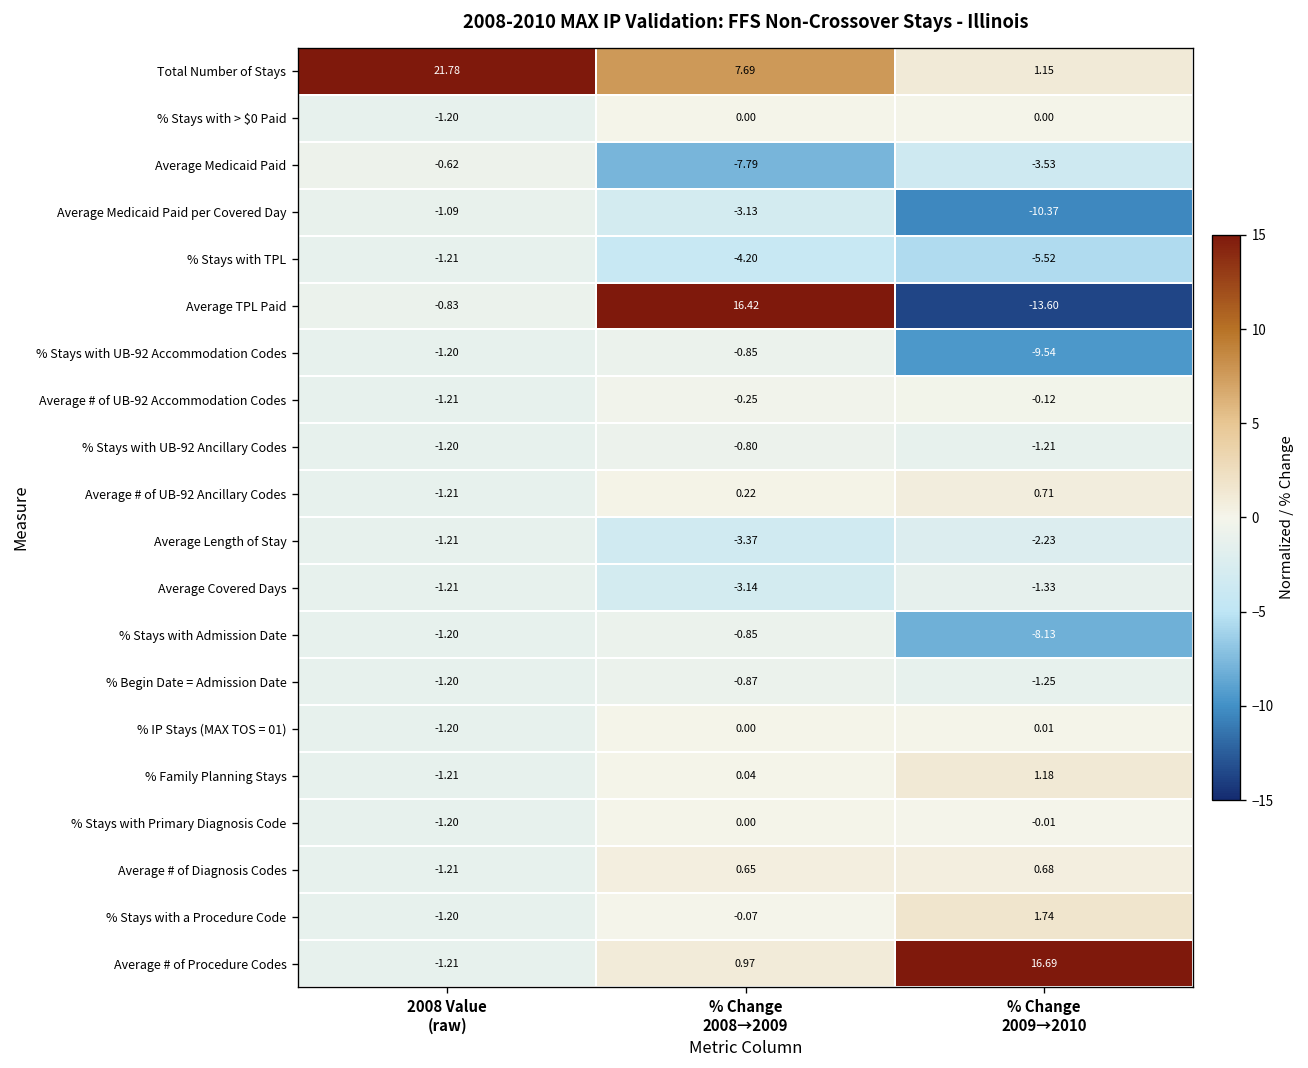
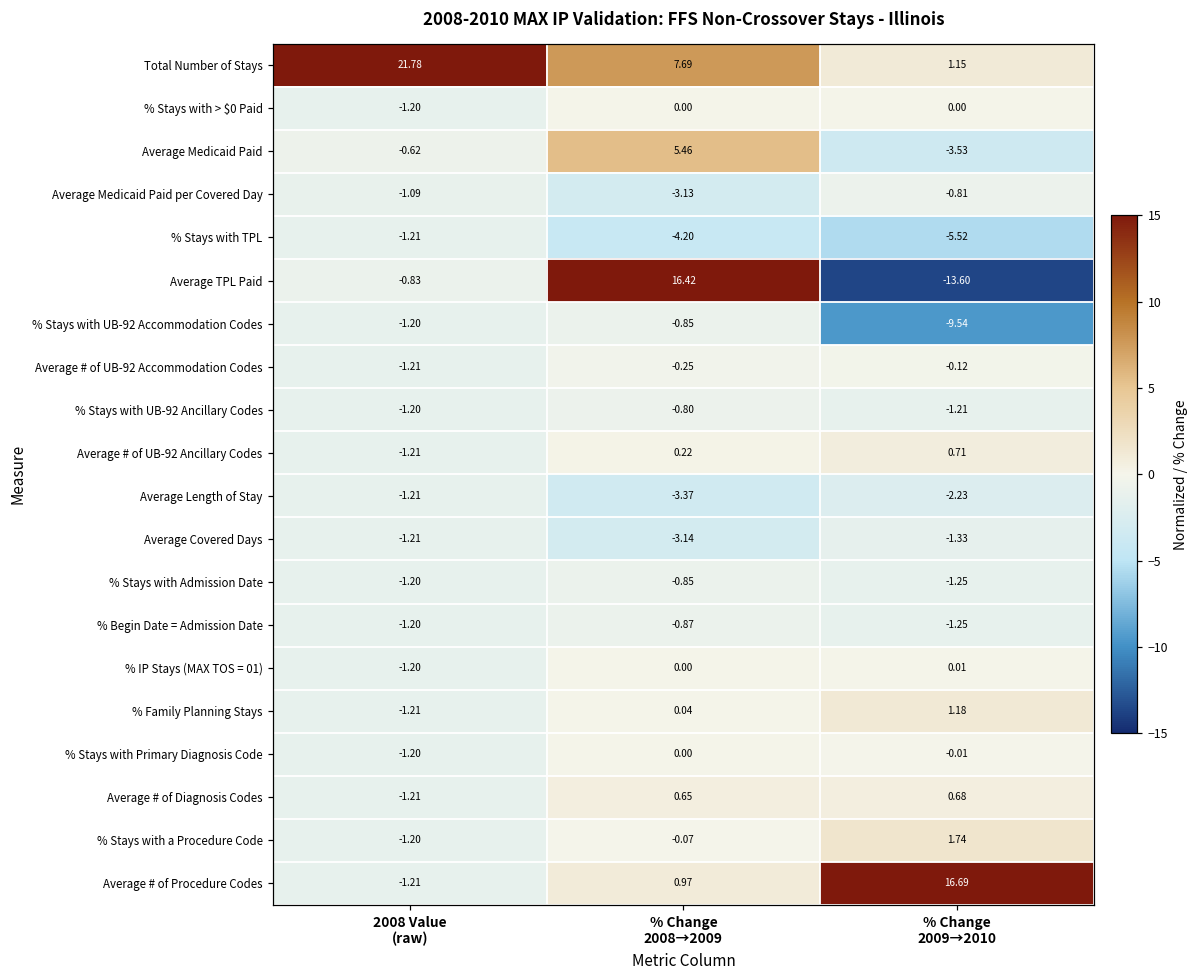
Average Medicaid Paid, % Change 2008→2009: -7.79 -> 5.46
Average Medicaid Paid per Covered Day, % Change 2009→2010: -10.37 -> -0.81
% Stays with Admission Date, % Change 2009→2010: -8.13 -> -1.25
